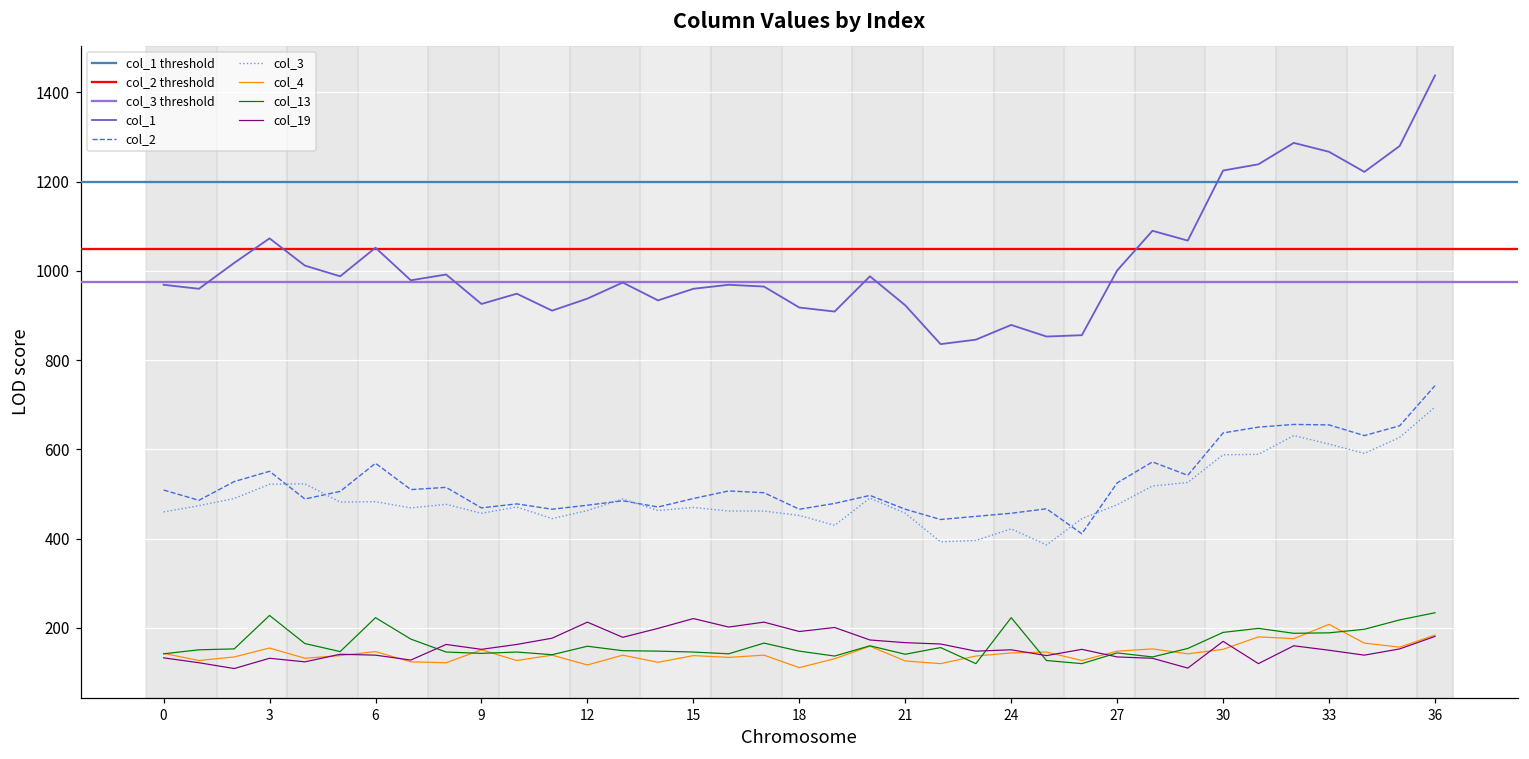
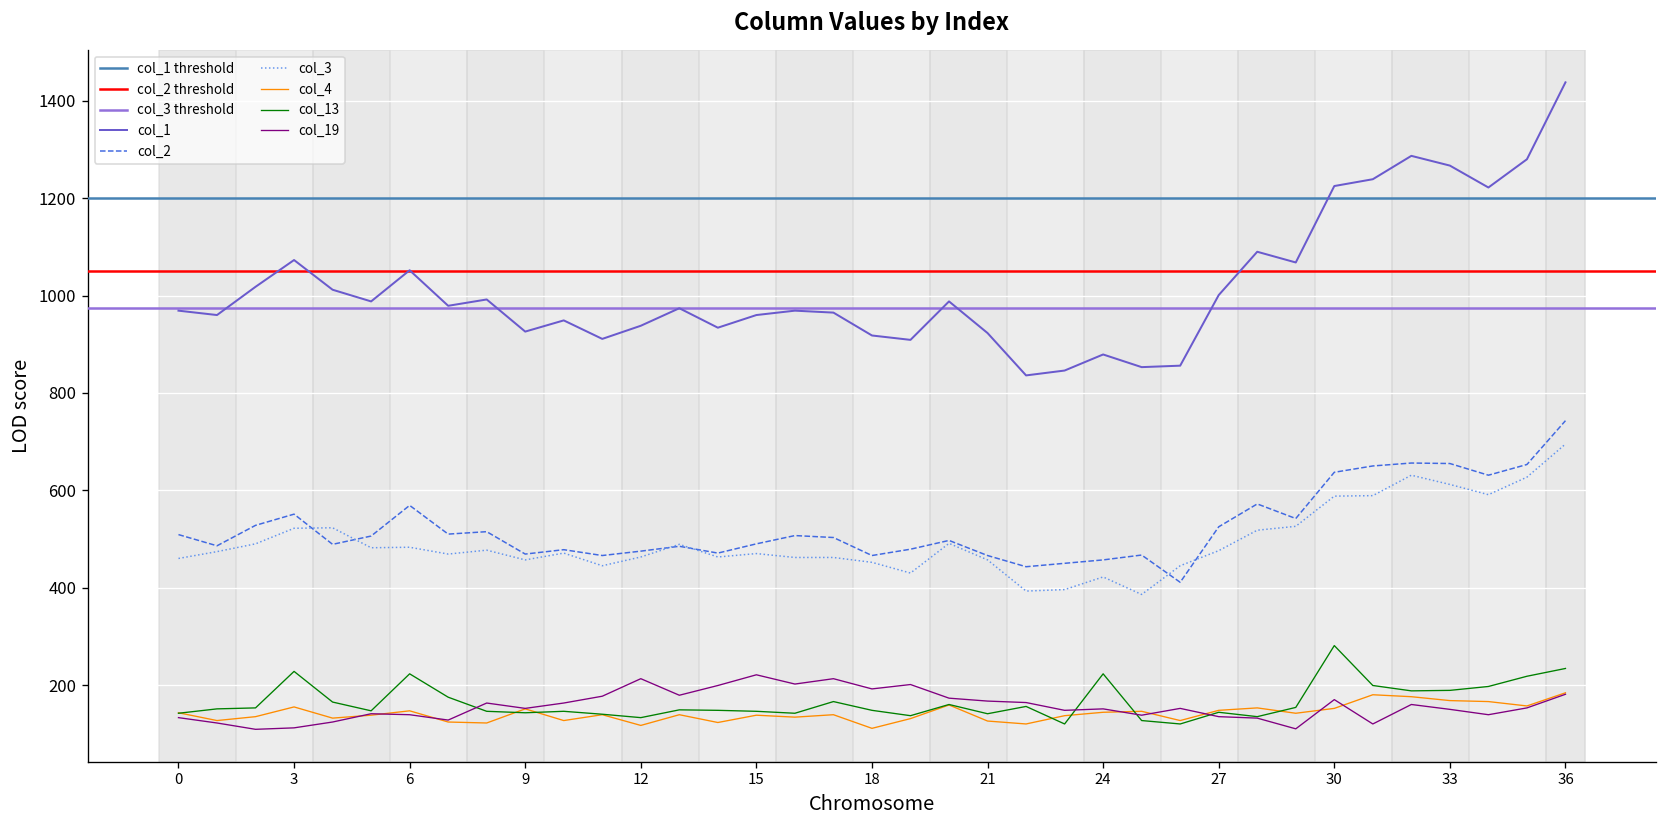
col_19, 3: 130 -> 110
col_13, 12: 160 -> 130
col_13, 30: 190 -> 280
col_4, 33: 210 -> 170
